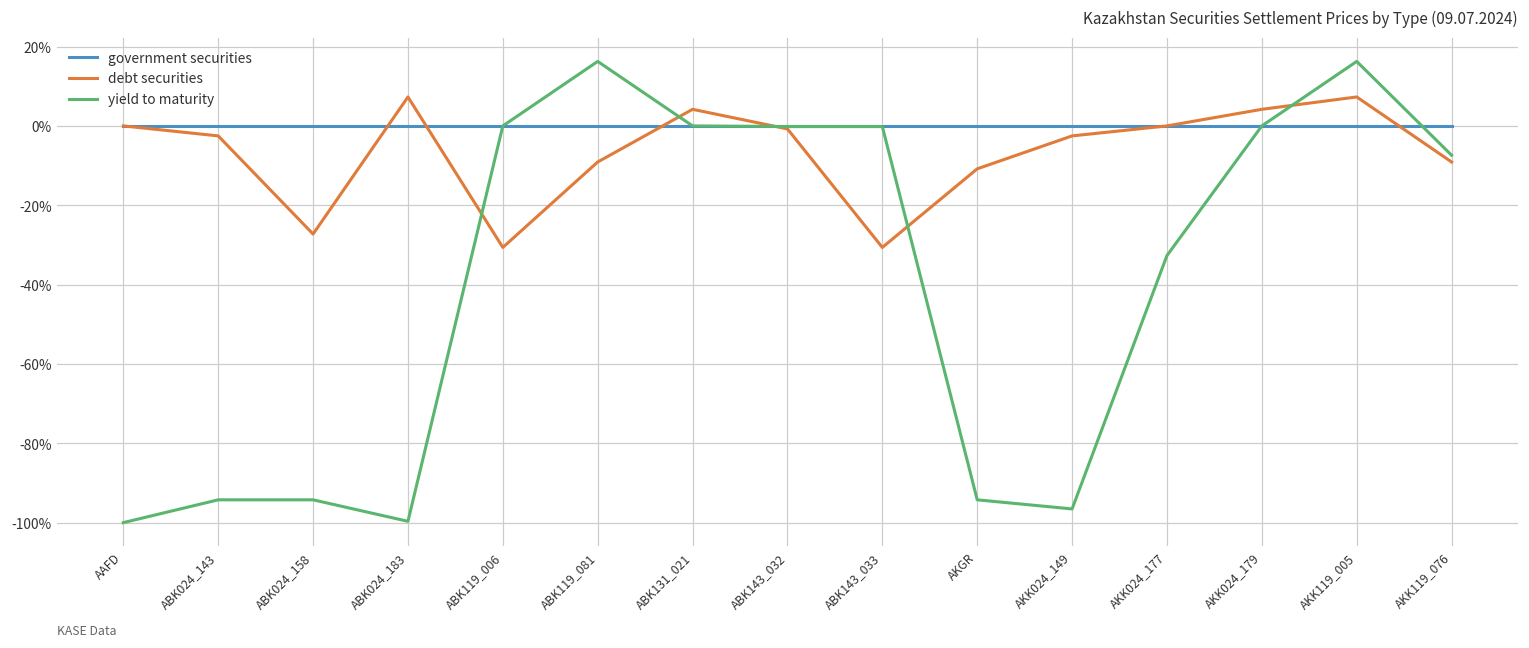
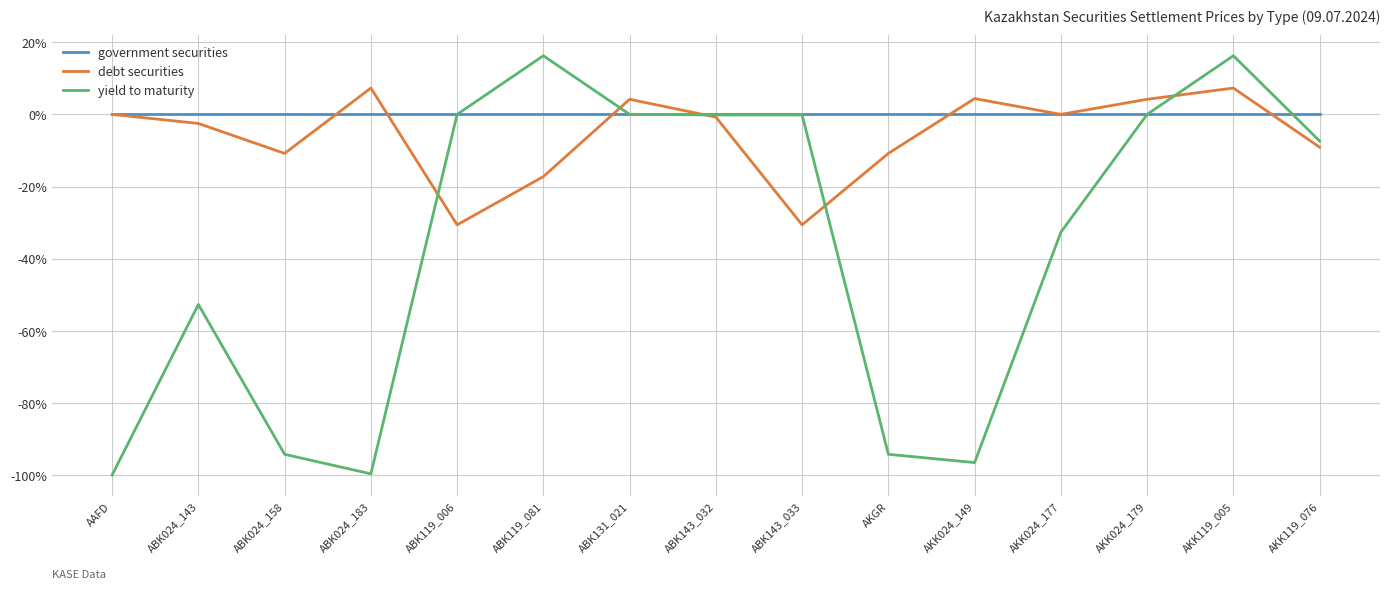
yield to maturity, ABK024_143: -94% -> -53%
debt securities, ABK024_158: -27% -> -11%
debt securities, ABK119_081: -9% -> -17%
debt securities, AKK024_149: -3% -> 4%
